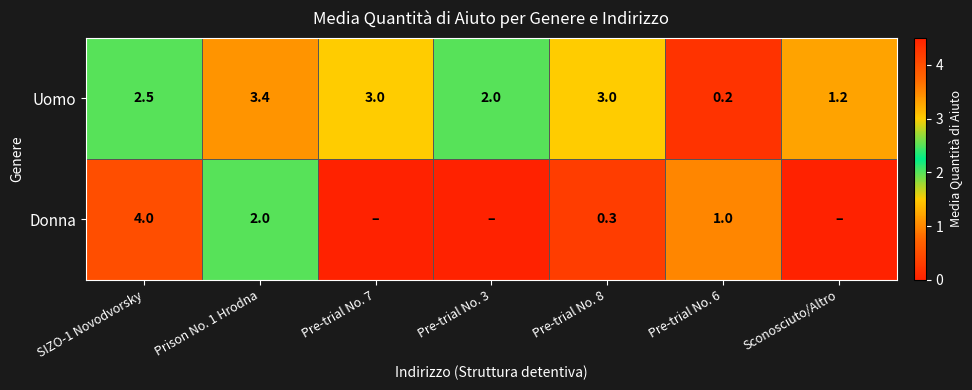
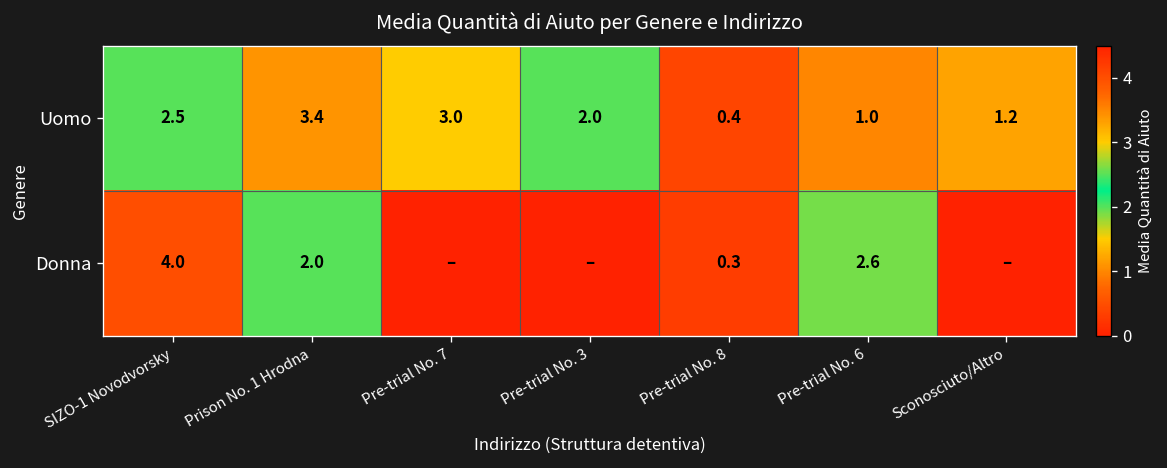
Uomo, Pre-trial No. 8: 3.0 -> 0.4
Uomo, Pre-trial No. 6: 0.2 -> 1.0
Donna, Pre-trial No. 6: 1.0 -> 2.6
